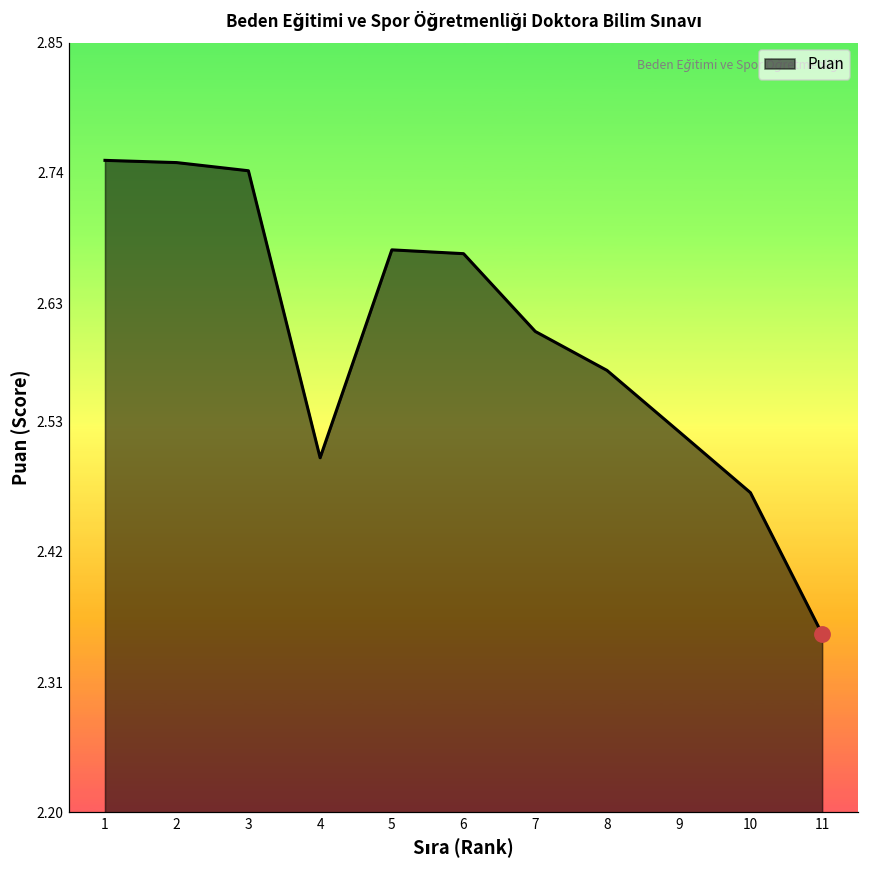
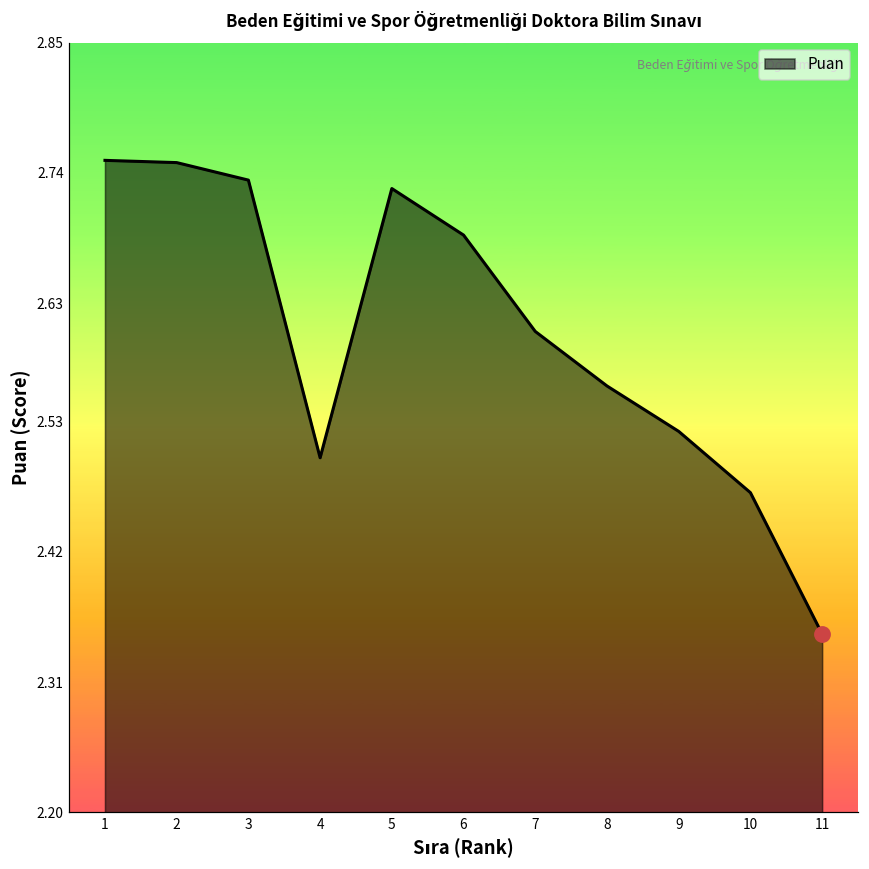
Puan, 3: 2.742 -> 2.734
Puan, 5: 2.675 -> 2.727
Puan, 6: 2.672 -> 2.688
Puan, 8: 2.573 -> 2.560
